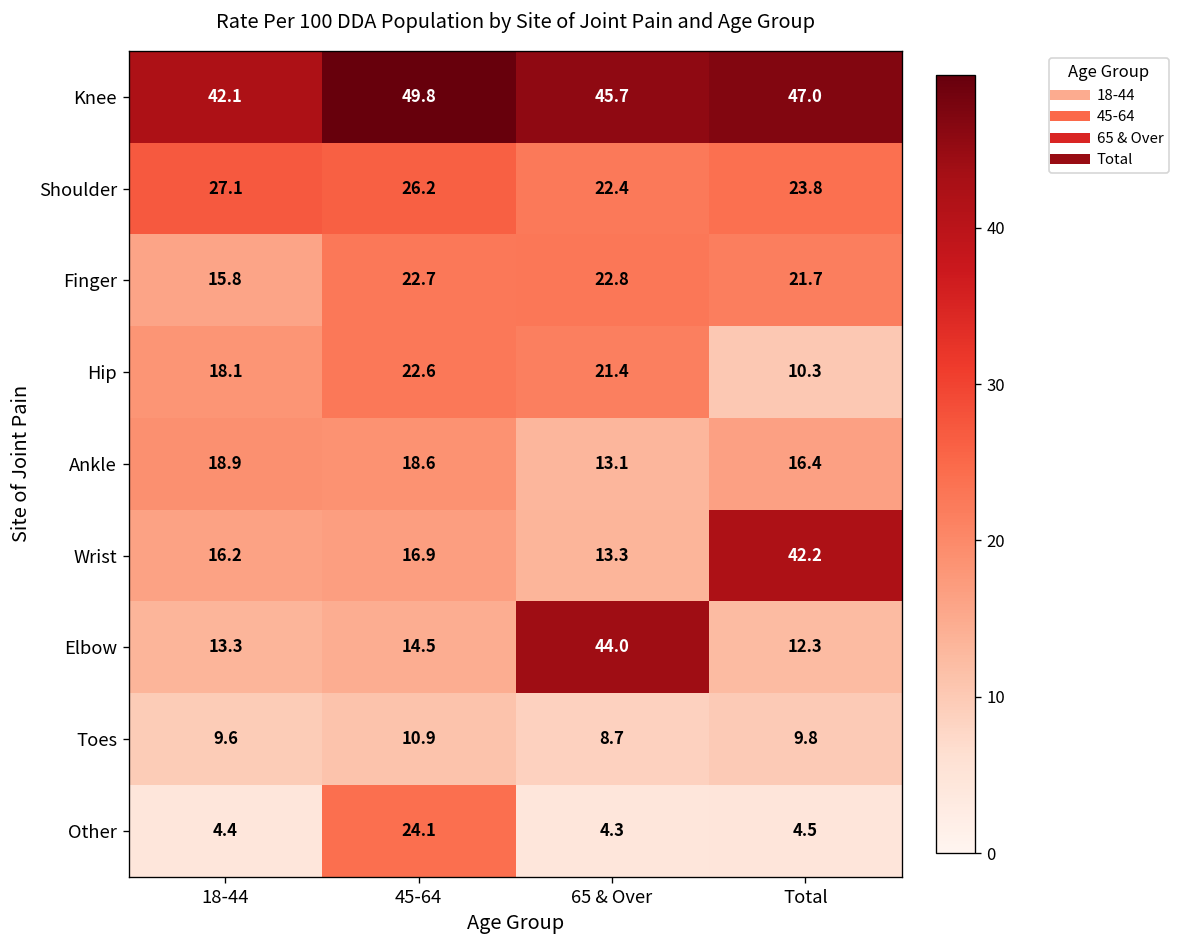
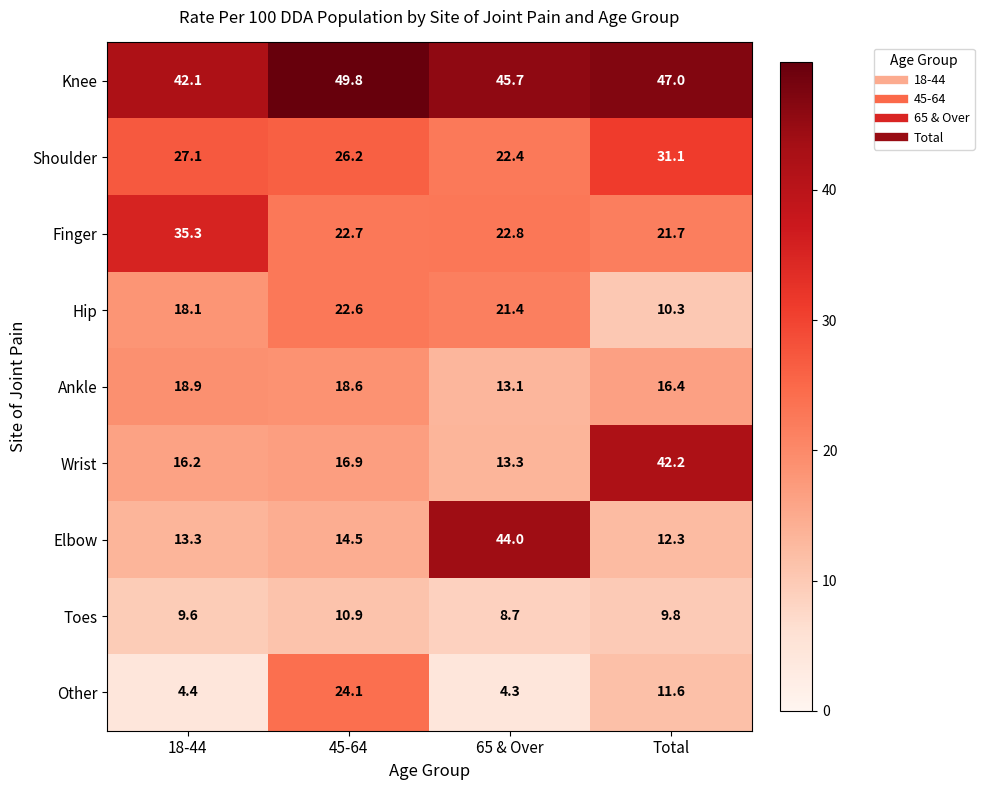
Shoulder, Total: 23.8 -> 31.1
Finger, 18-44: 15.8 -> 35.3
Other, Total: 4.5 -> 11.6
